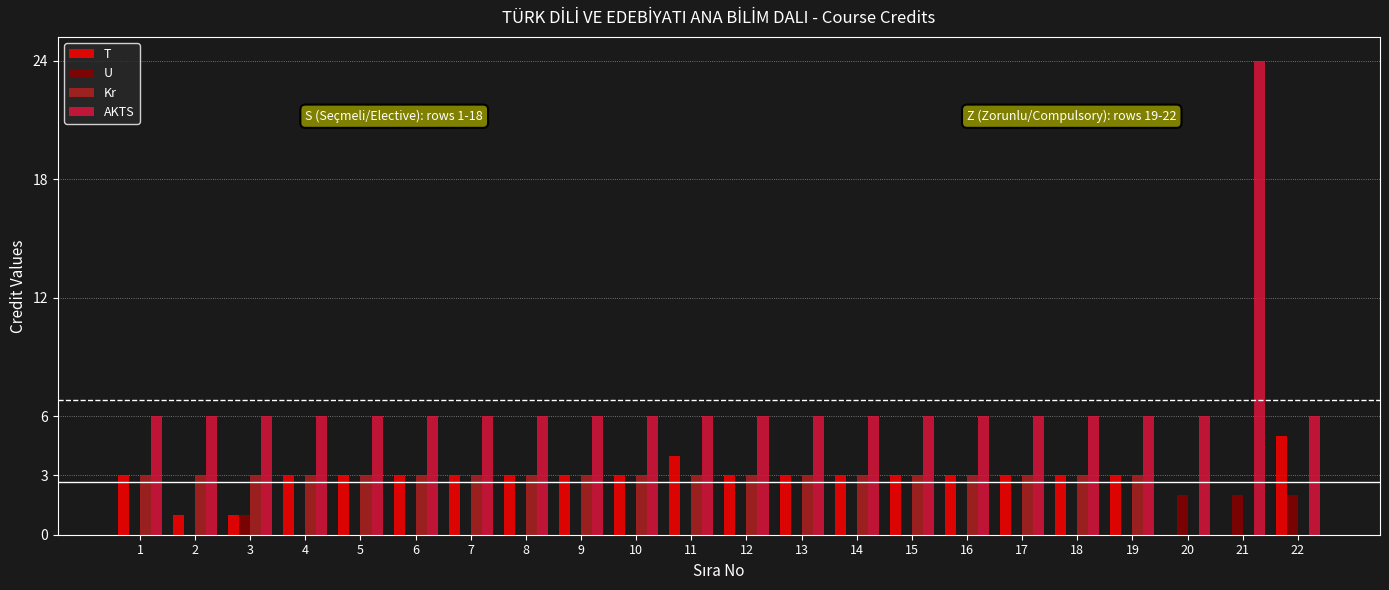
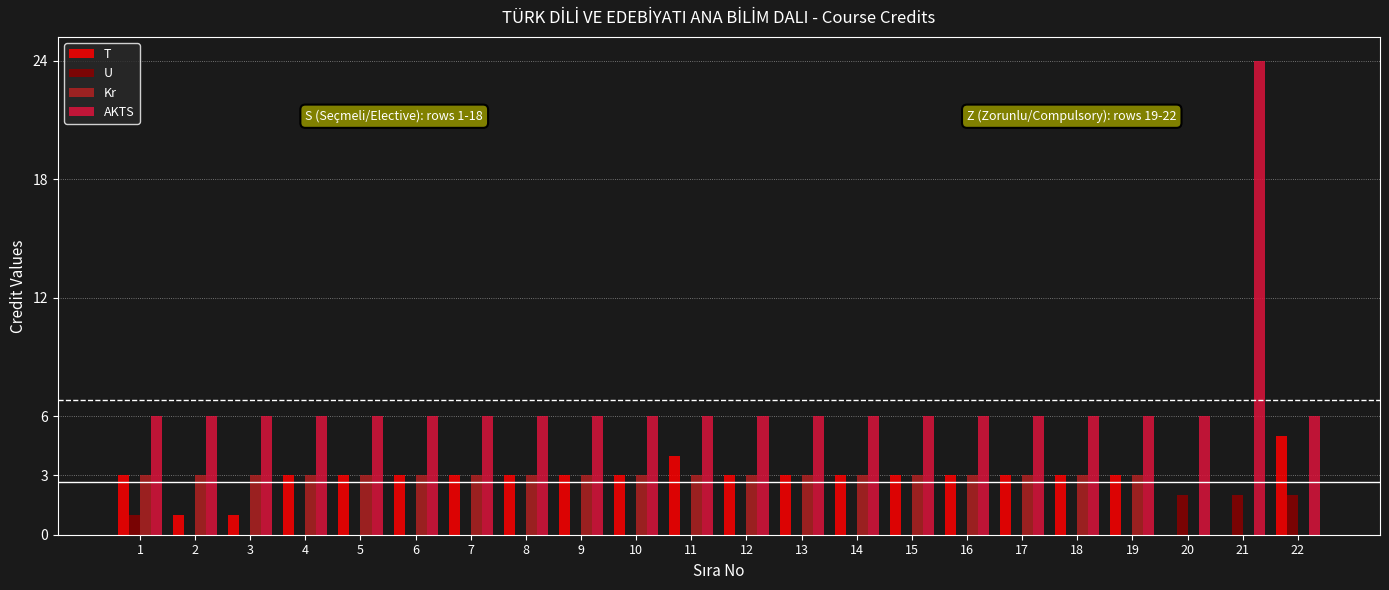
U, 1: 0 -> 1
U, 3: 1 -> 0
